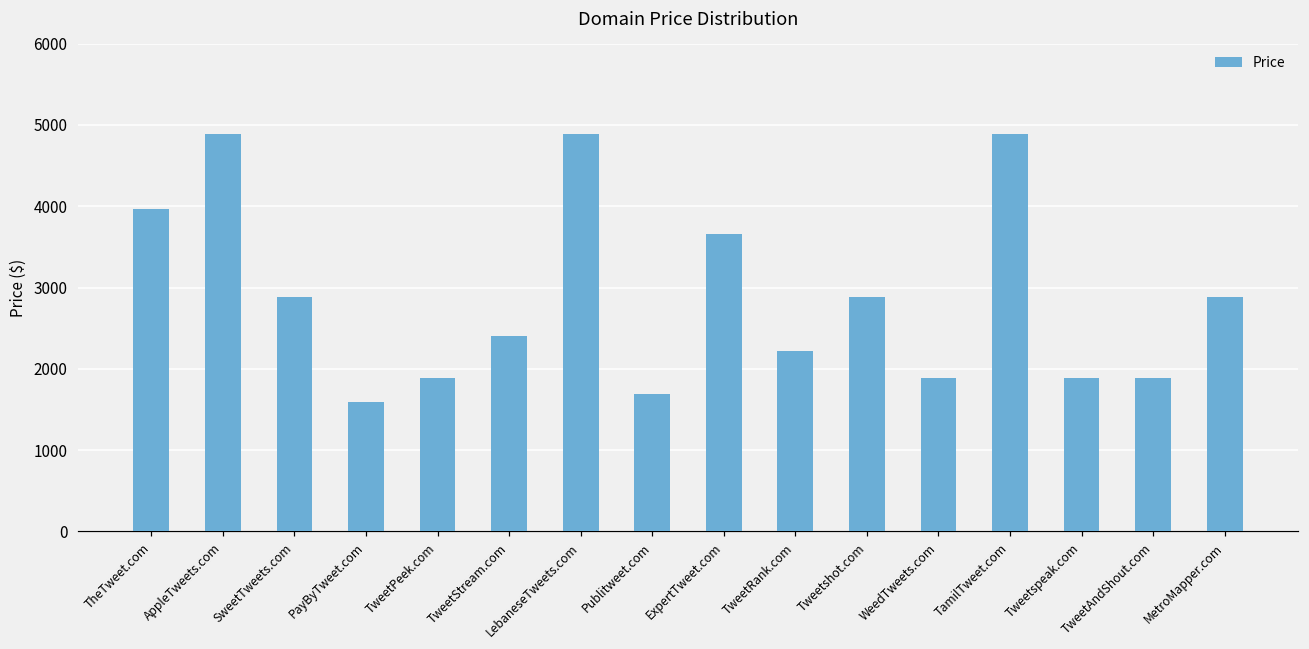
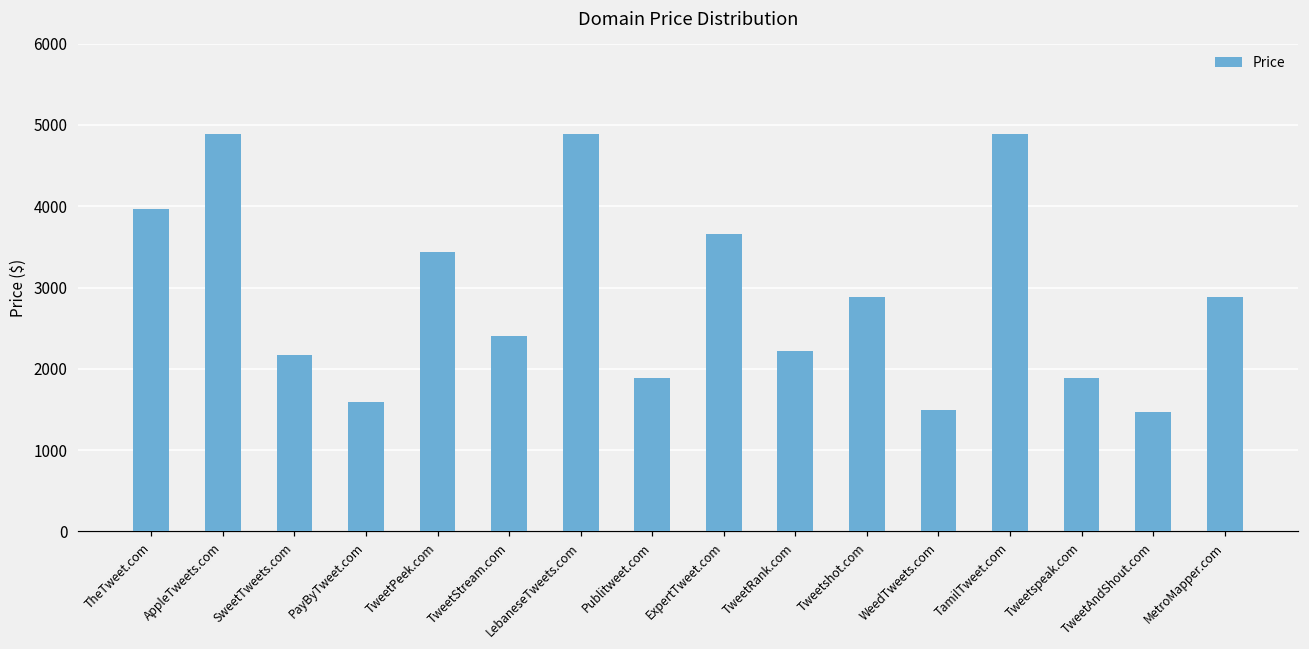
SweetTweets.com: 2900 -> 2200
TweetPeek.com: 1900 -> 3400
Publitweet.com: 1700 -> 1900
WeedTweets.com: 1900 -> 1500
TweetAndShout.com: 1900 -> 1500
